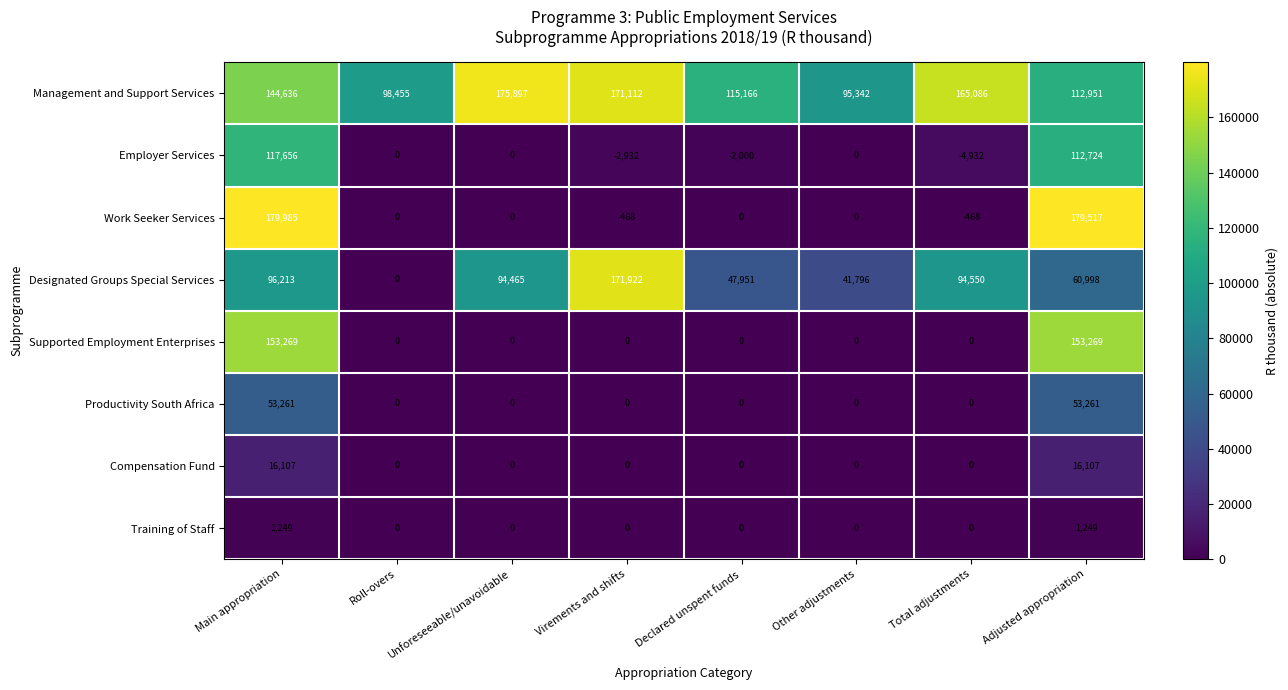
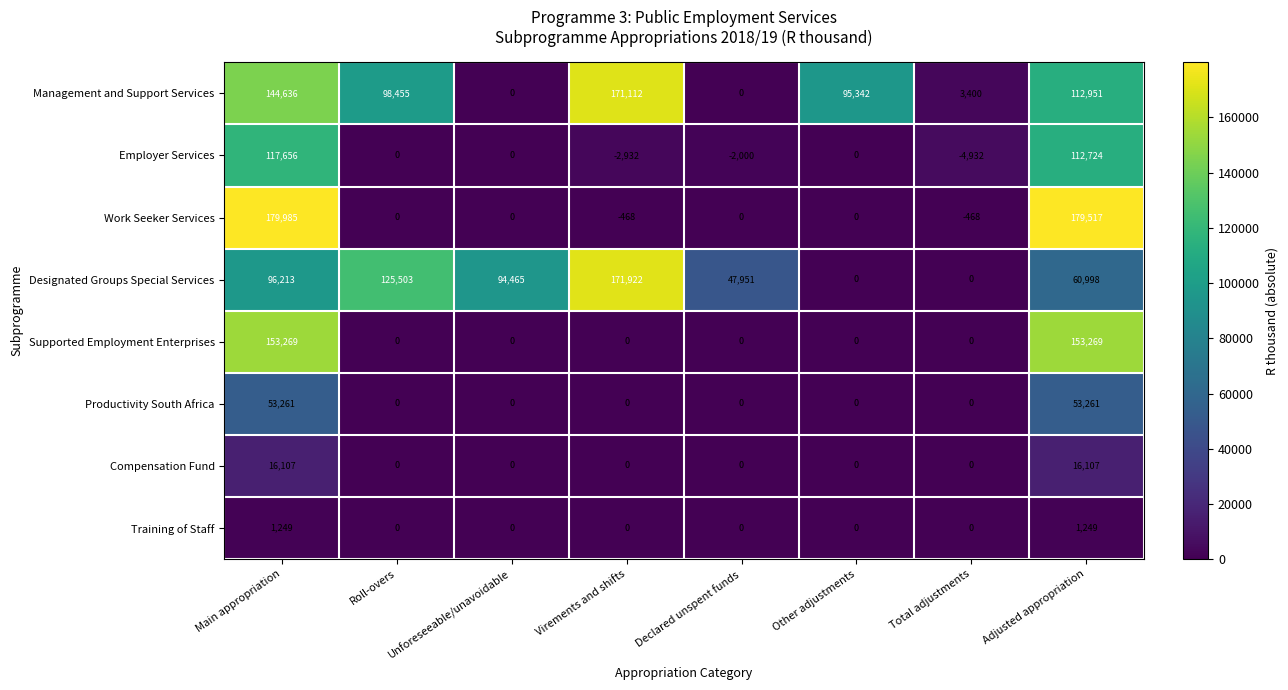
Management and Support Services, Unforeseeable/unavoidable: 175,897 -> 0
Management and Support Services, Declared unspent funds: 115,166 -> 0
Management and Support Services, Total adjustments: 165,086 -> 3,400
Designated Groups Special Services, Roll-overs: 0 -> 125,503
Designated Groups Special Services, Other adjustments: 41,796 -> 0
Designated Groups Special Services, Total adjustments: 94,550 -> 0
